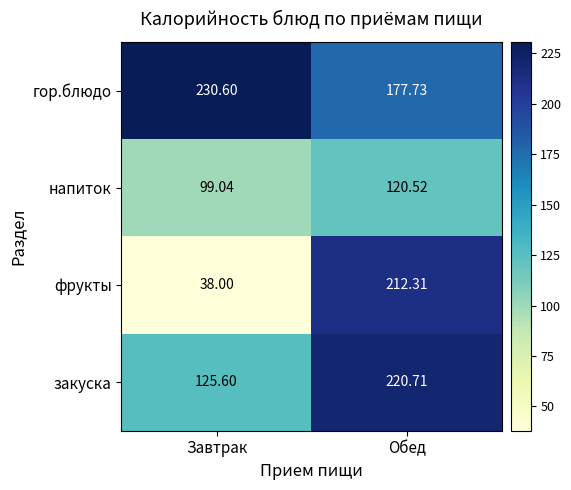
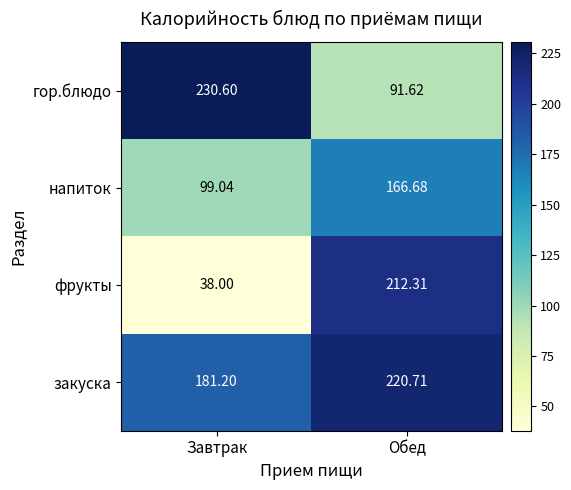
гор.блюдо, Обед: 177.73 -> 91.62
напиток, Обед: 120.52 -> 166.68
закуска, Завтрак: 125.60 -> 181.20
